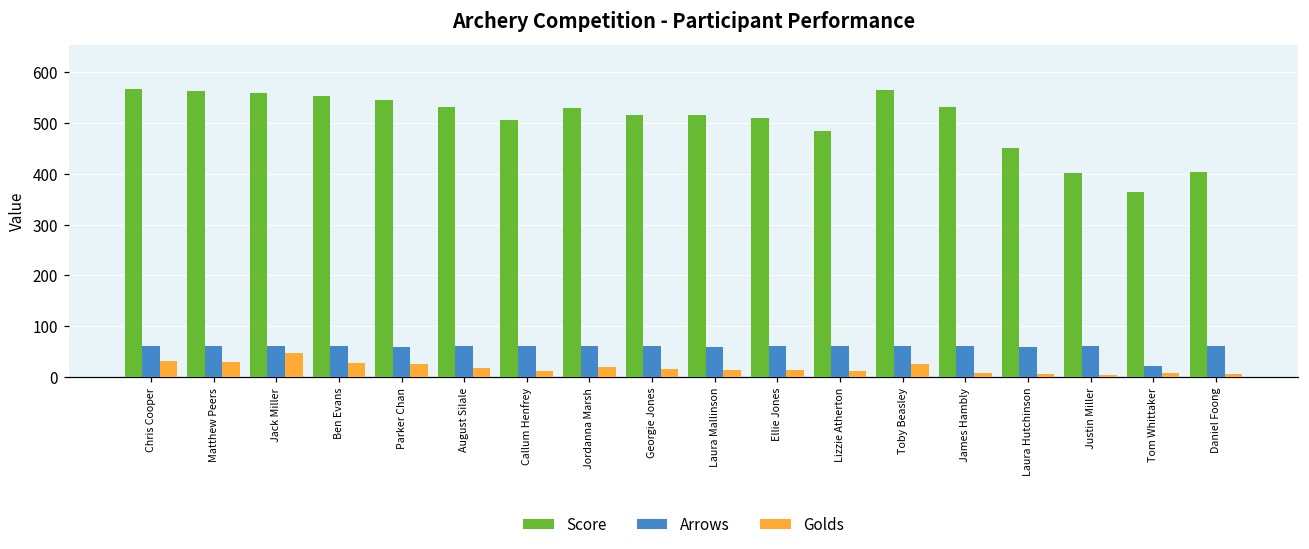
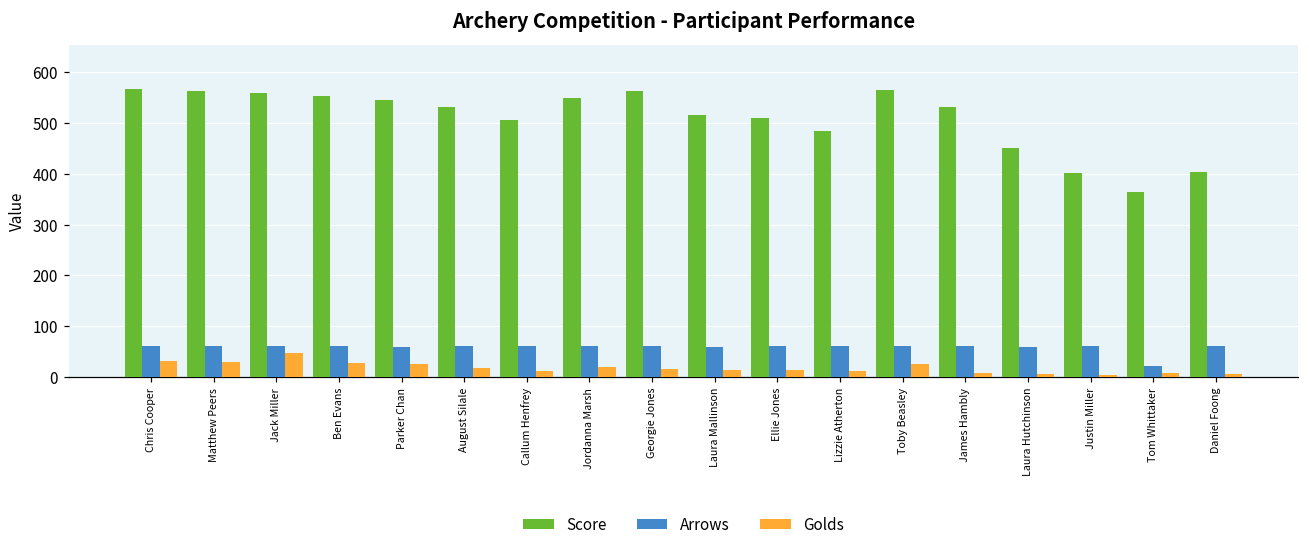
Score, Jordanna Marsh: 530 -> 550
Score, Georgie Jones: 520 -> 560
